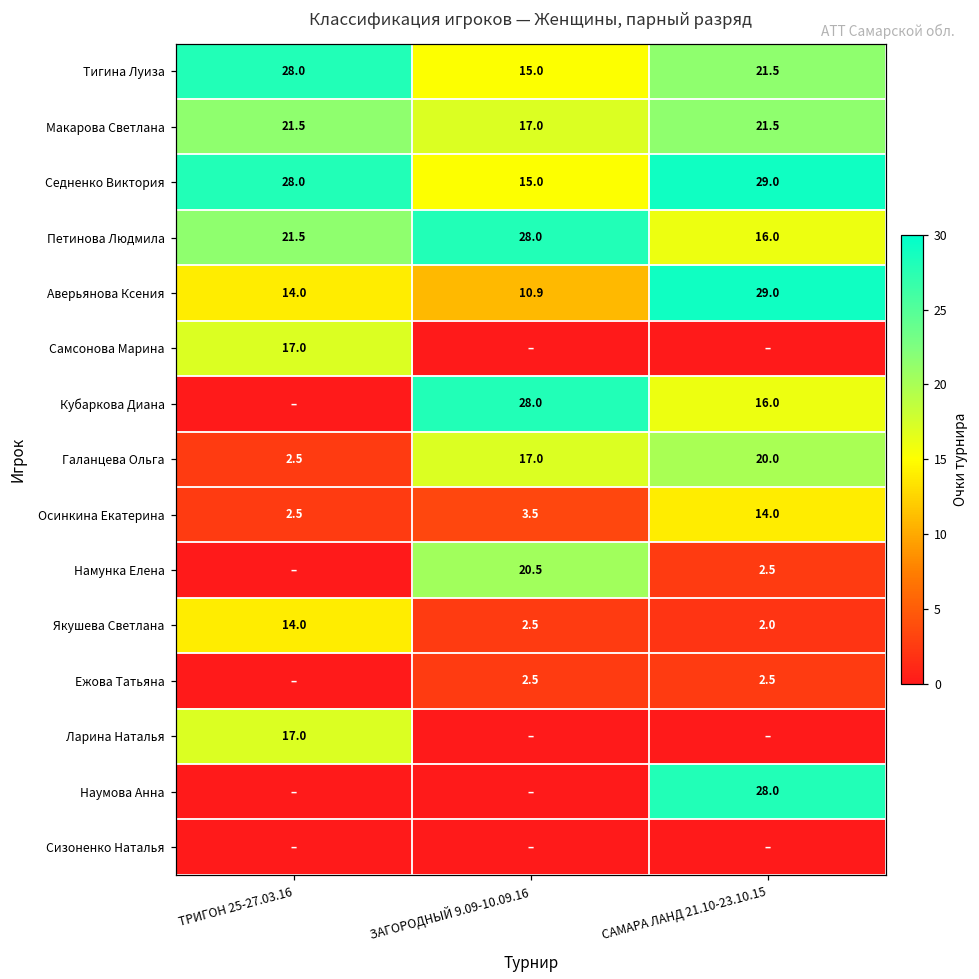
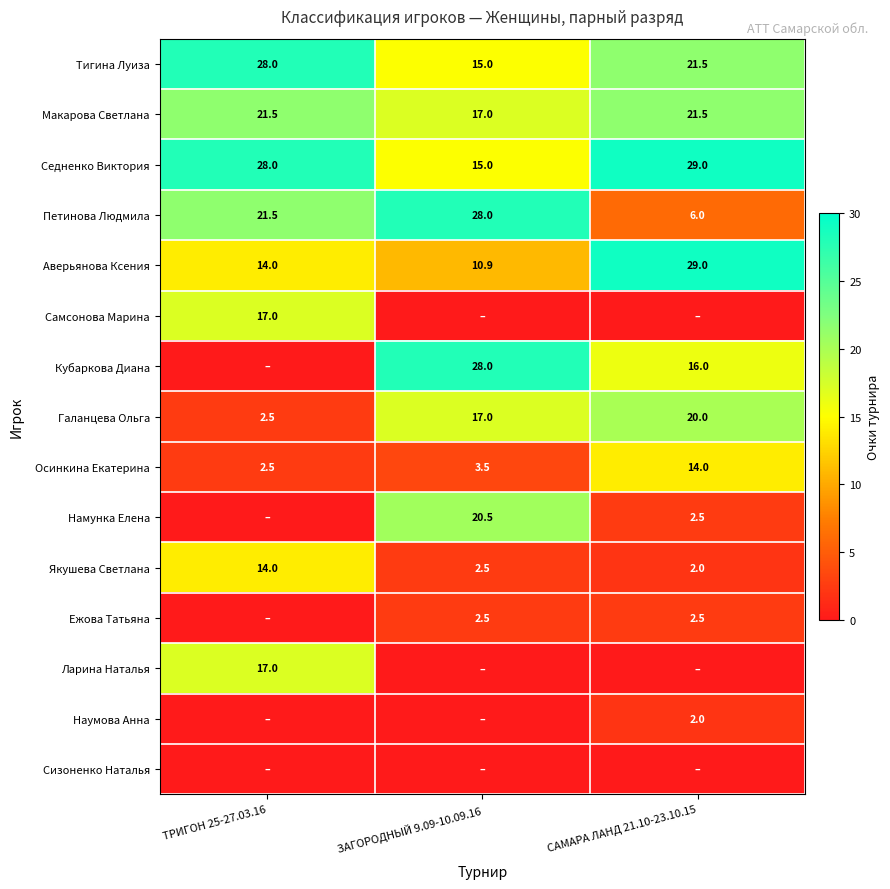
Петинова Людмила, САМАРА ЛАНД 21.10-23.10.15: 16.0 -> 6.0
Наумова Анна, САМАРА ЛАНД 21.10-23.10.15: 28.0 -> 2.0
